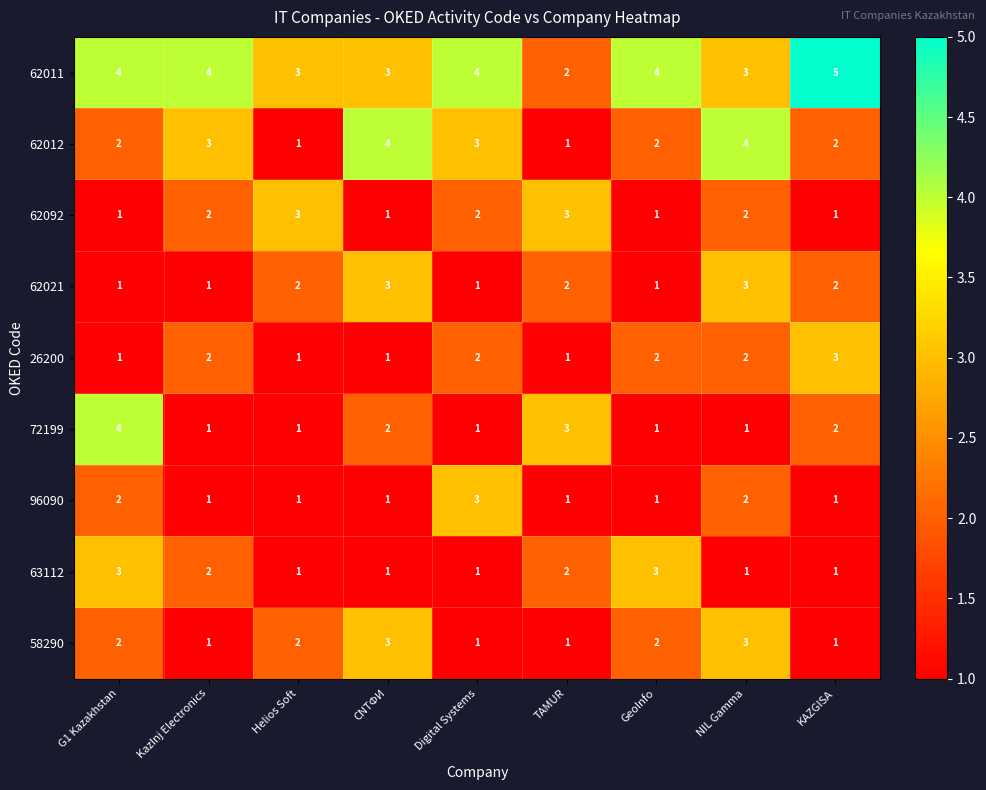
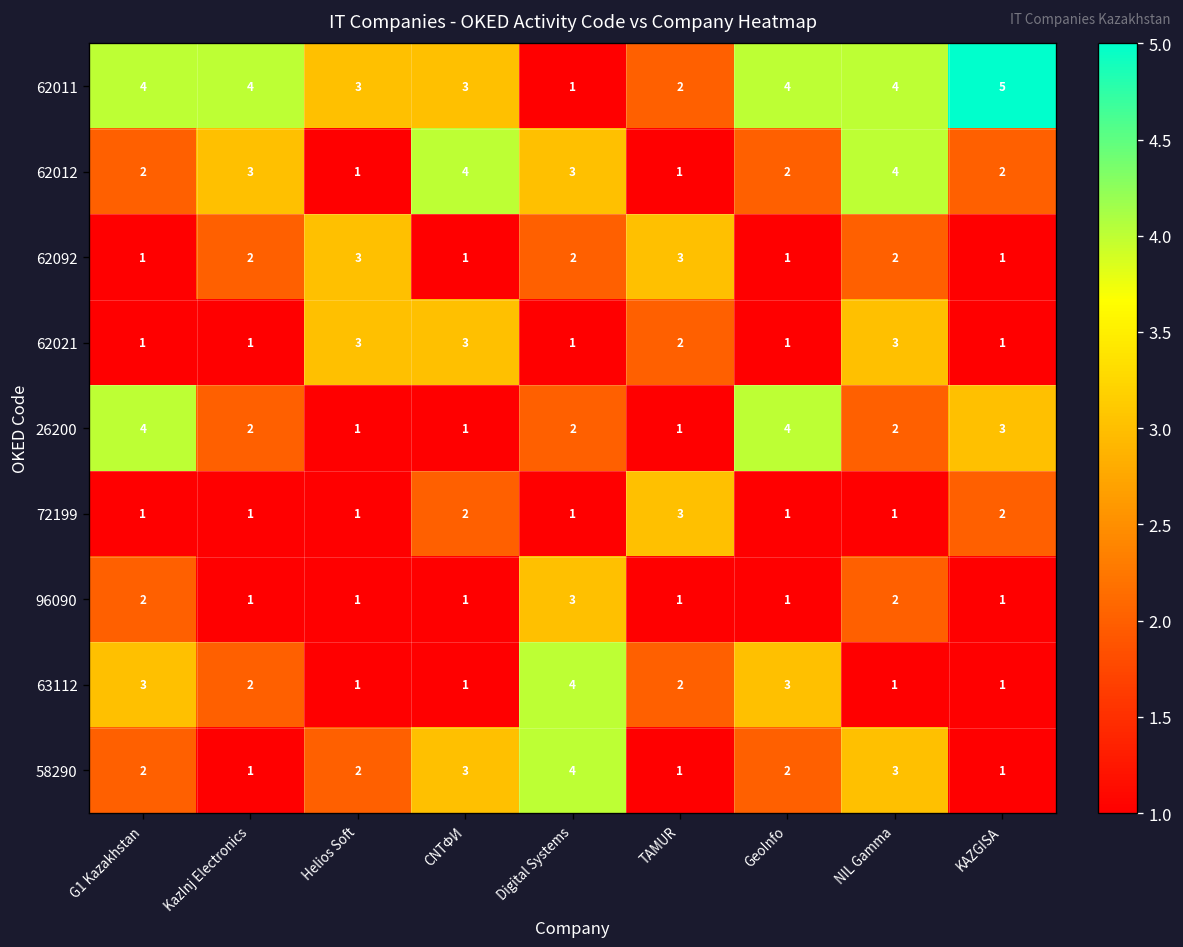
62011, Digital Systems: 4 -> 1
62011, NIL Gamma: 3 -> 4
62021, Helios Soft: 2 -> 3
62021, KAZGISA: 2 -> 1
26200, G1 Kazakhstan: 1 -> 4
26200, GeoInfo: 2 -> 4
72199, G1 Kazakhstan: 4 -> 1
63112, Digital Systems: 1 -> 4
58290, Digital Systems: 1 -> 4
